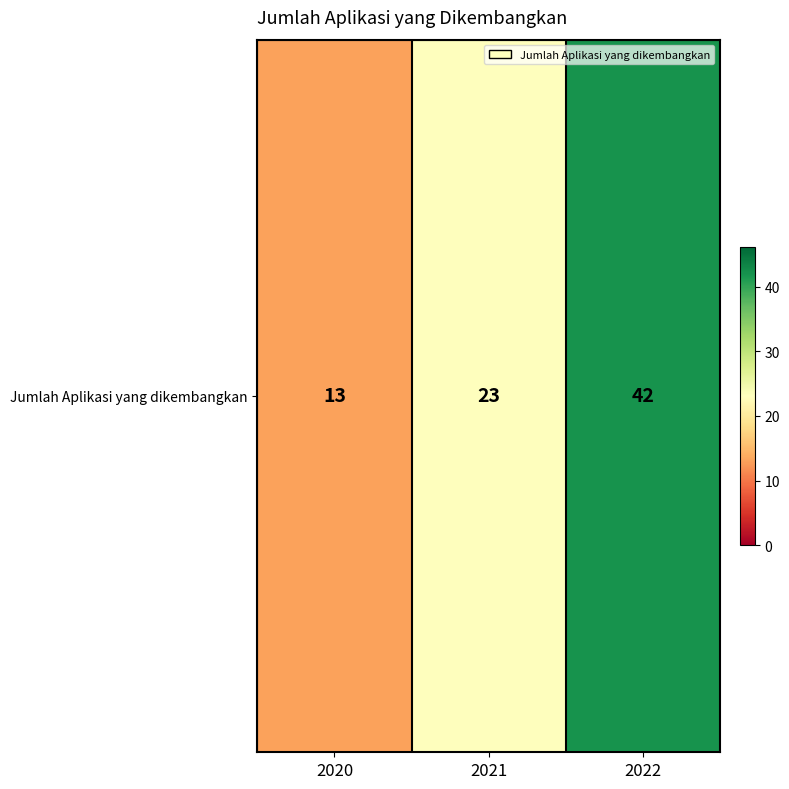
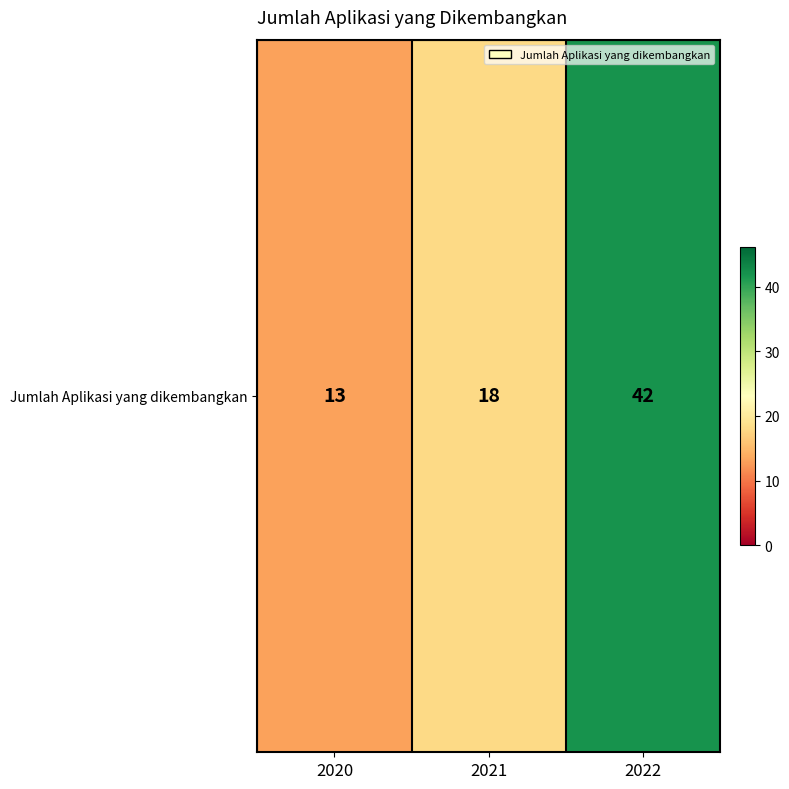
Jumlah Aplikasi yang dikembangkan, 2021: 23 -> 18
